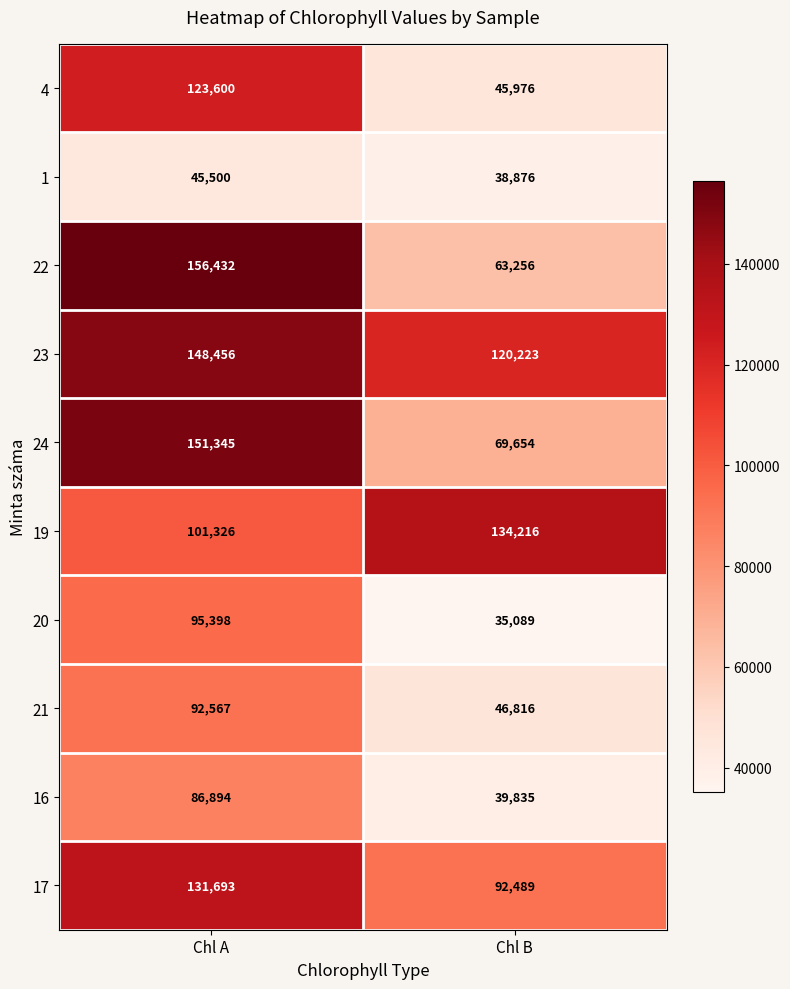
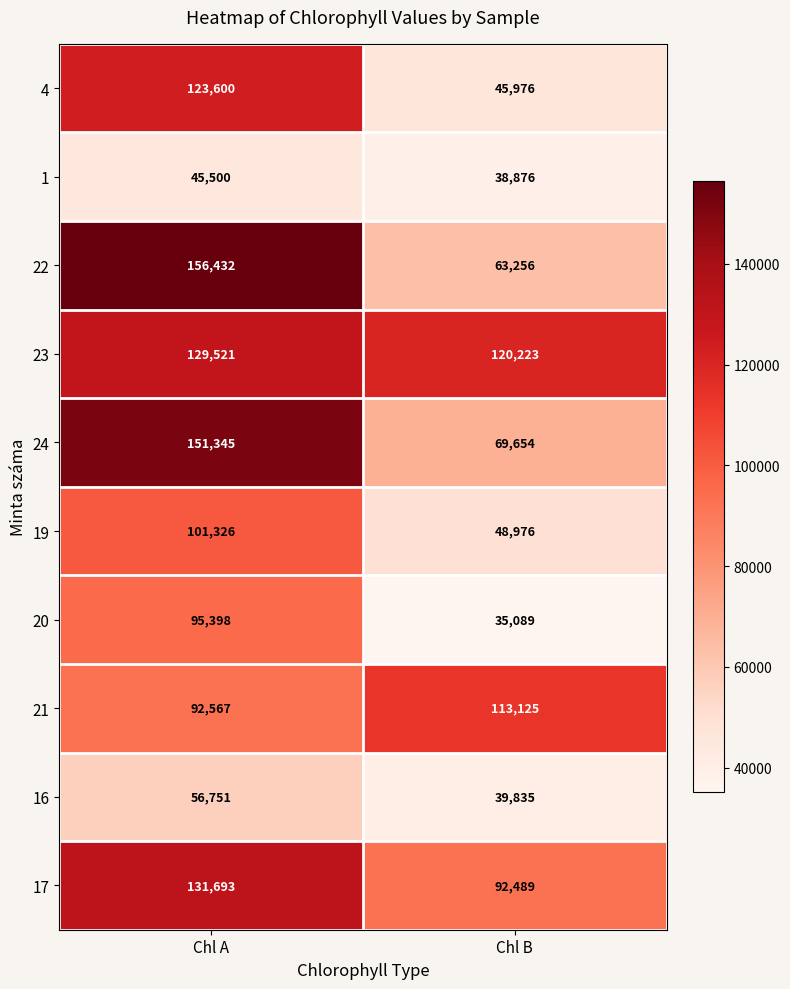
23, Chl A: 148,456 -> 129,521
19, Chl B: 134,216 -> 48,976
21, Chl B: 46,816 -> 113,125
16, Chl A: 86,894 -> 56,751
